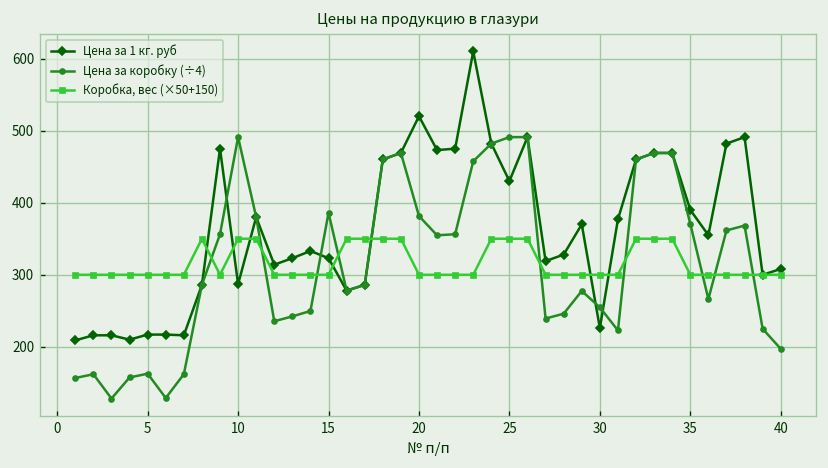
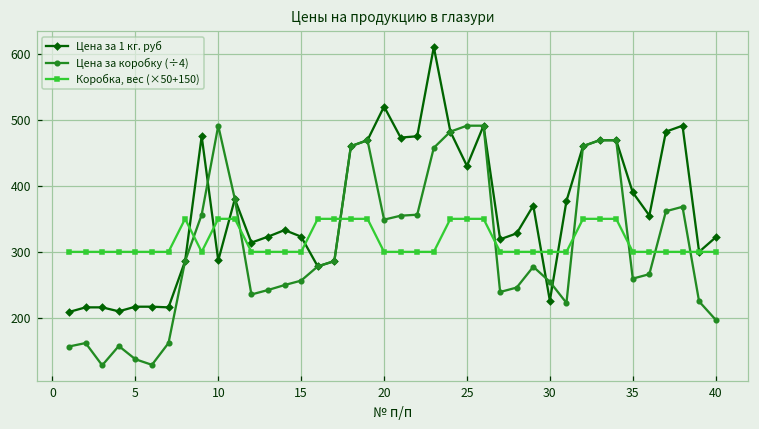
Цена за коробку (÷4), 5: 160 -> 140
Цена за коробку (÷4), 15: 390 -> 260
Цена за коробку (÷4), 20: 380 -> 350
Цена за коробку (÷4), 35: 370 -> 260
Цена за 1 кг. руб, 40: 310 -> 320
